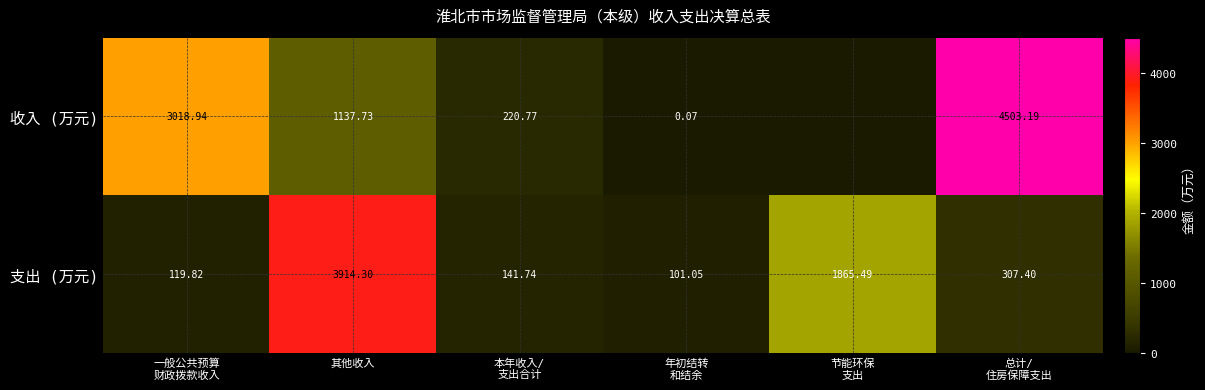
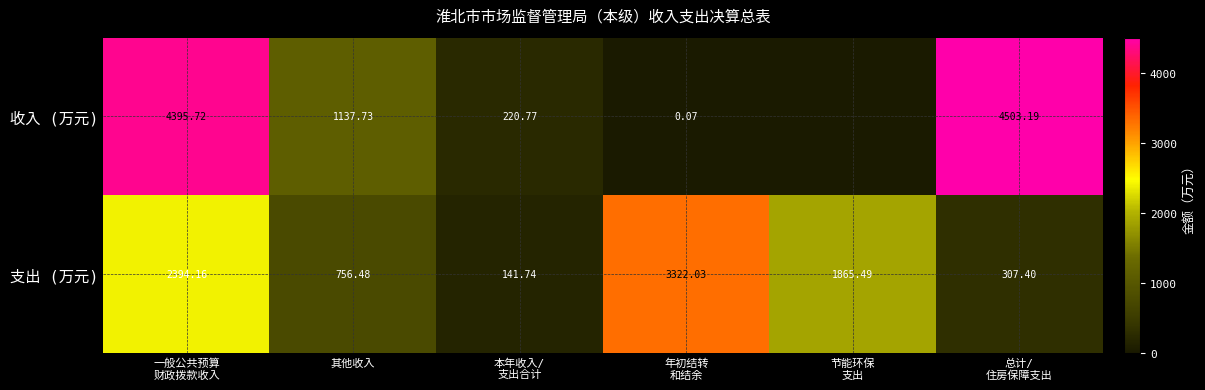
收入 (万元), 一般公共预算 财政拨款收入: 3018.94 -> 4395.72
支出 (万元), 一般公共预算 财政拨款收入: 119.82 -> 2394.16
支出 (万元), 其他收入: 3914.30 -> 756.48
支出 (万元), 年初结转 和结余: 101.05 -> 3322.03
